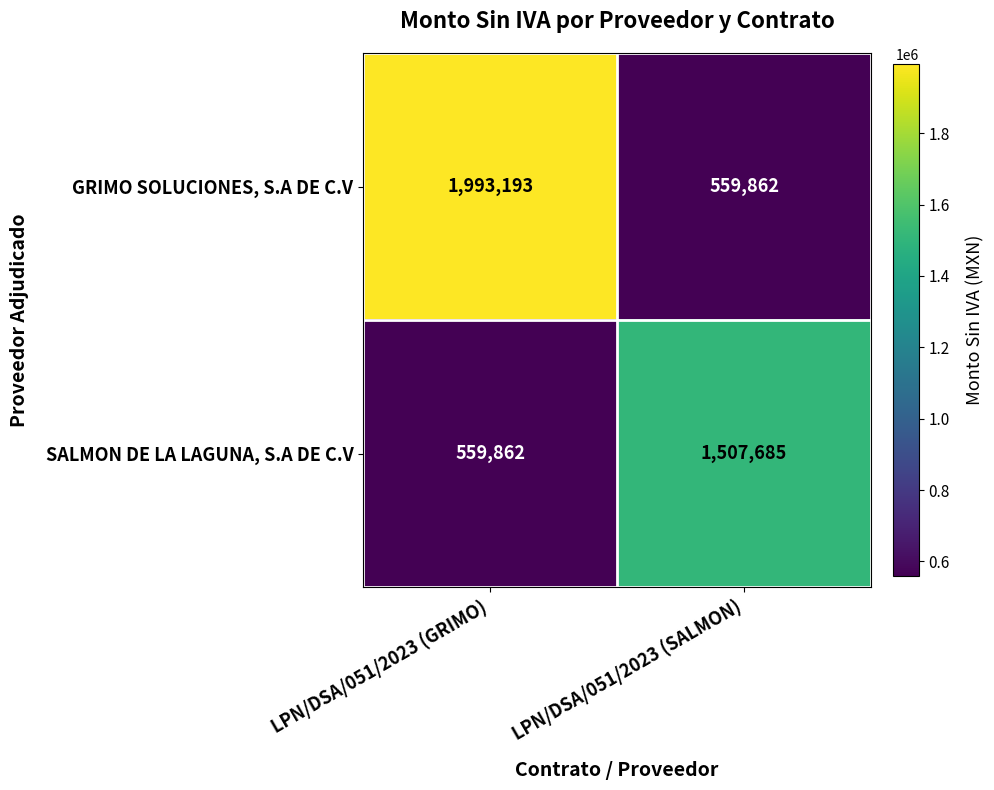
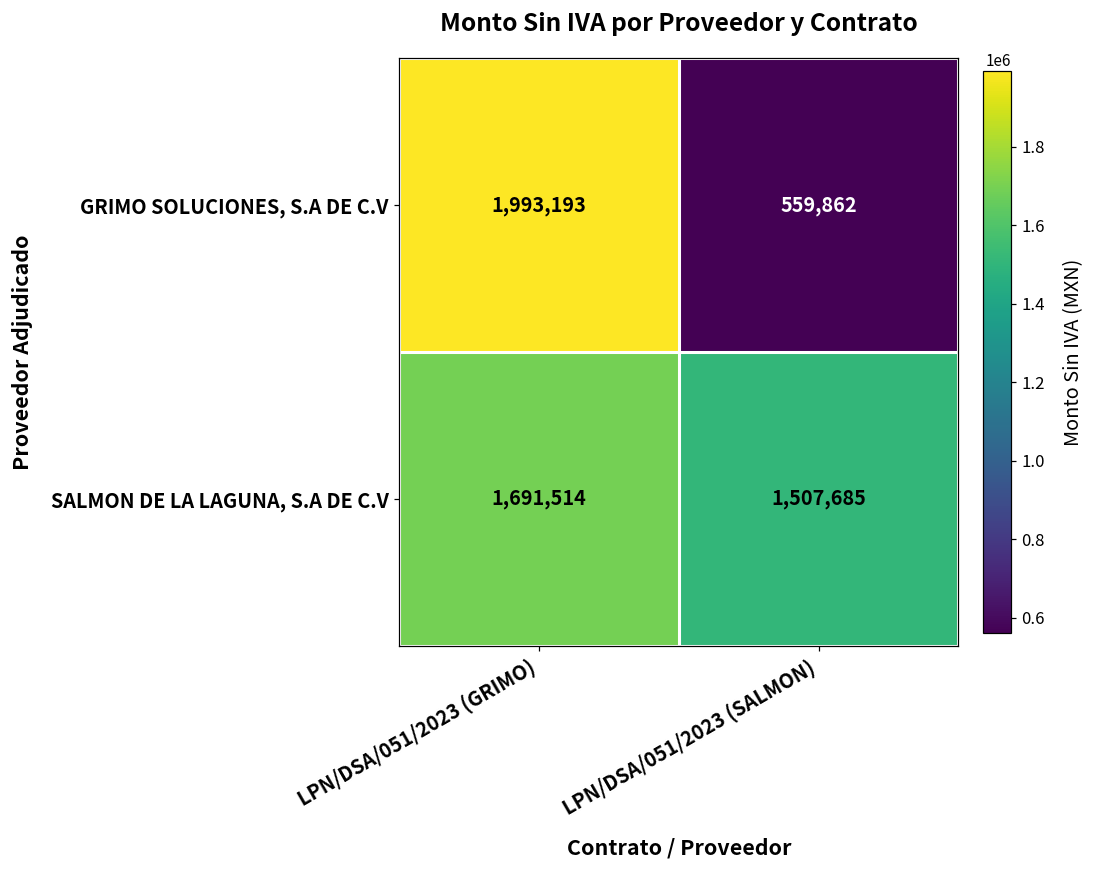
SALMON DE LA LAGUNA, S.A DE C.V, LPN/DSA/051/2023 (GRIMO): 559,862 -> 1,691,514
